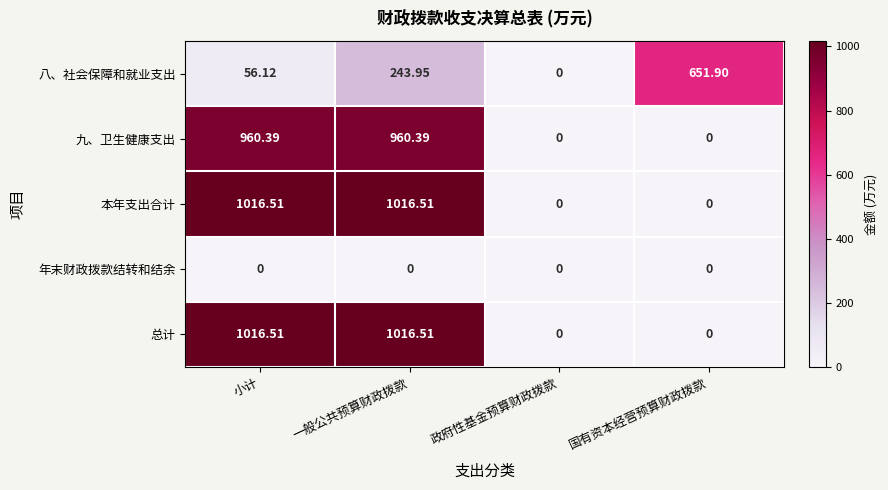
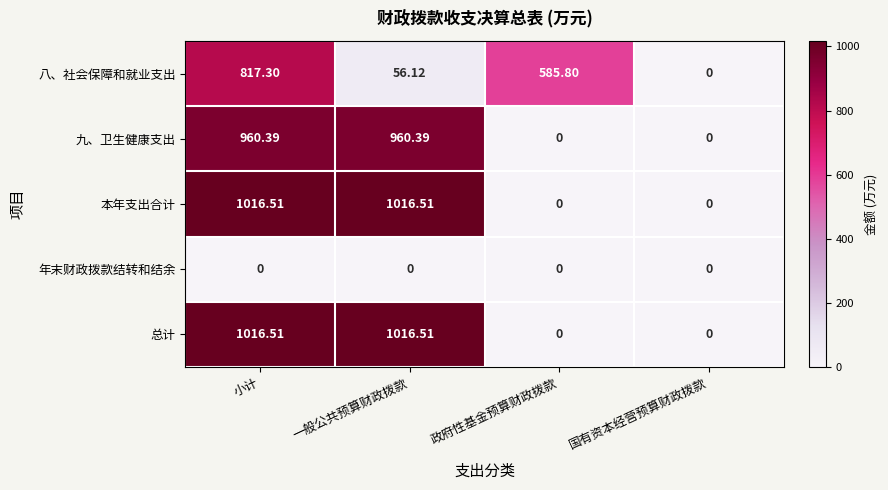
八、社会保障和就业支出, 小计: 56.12 -> 817.30
八、社会保障和就业支出, 一般公共预算财政拨款: 243.95 -> 56.12
八、社会保障和就业支出, 政府性基金预算财政拨款: 0 -> 585.80
八、社会保障和就业支出, 国有资本经营预算财政拨款: 651.90 -> 0
